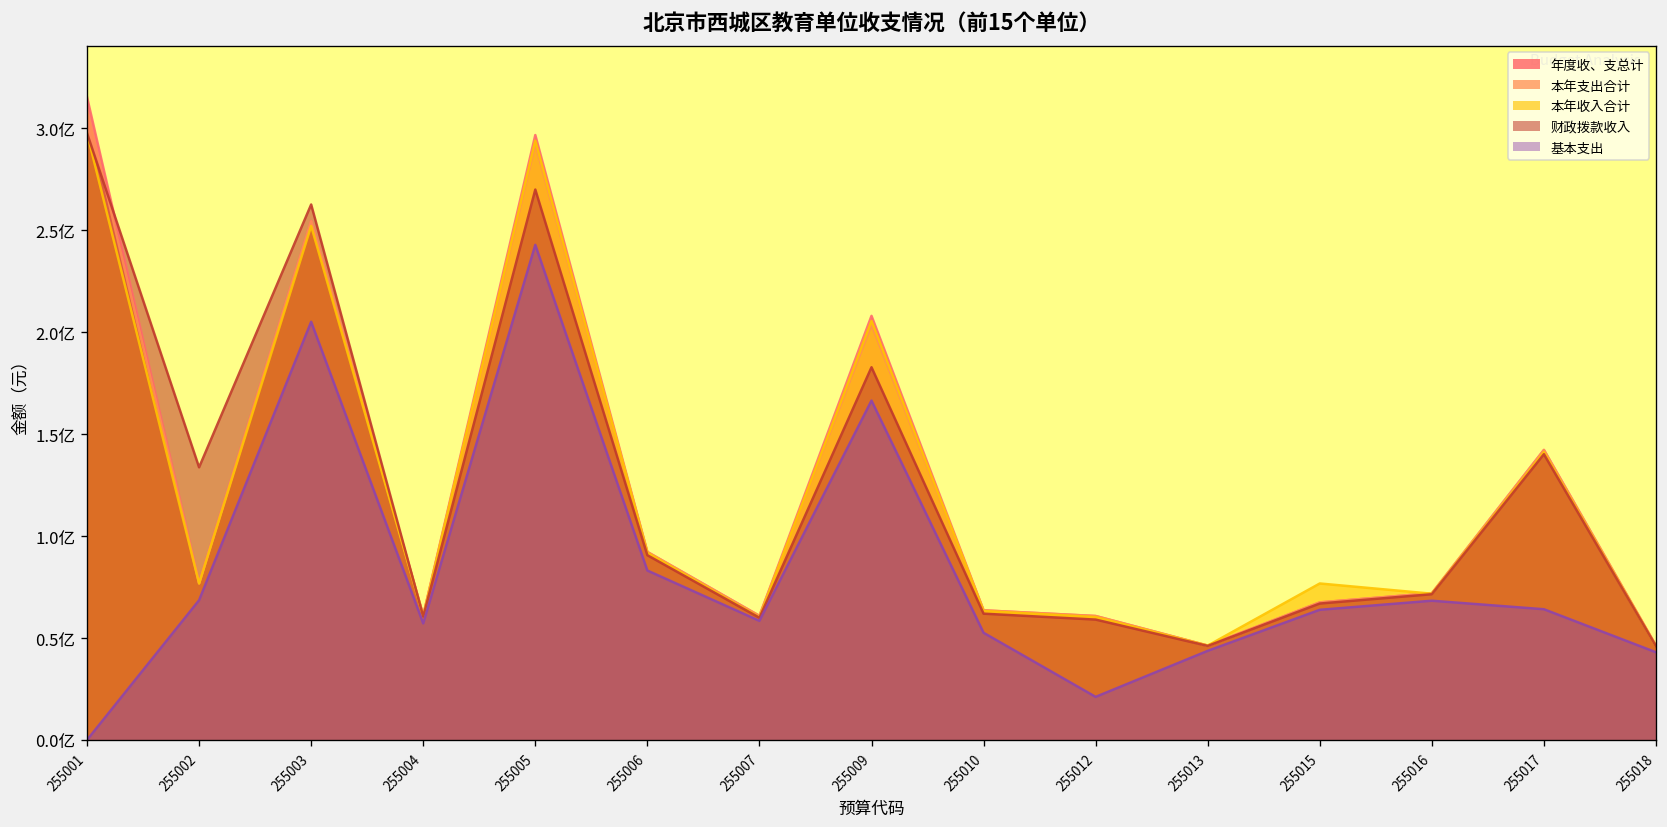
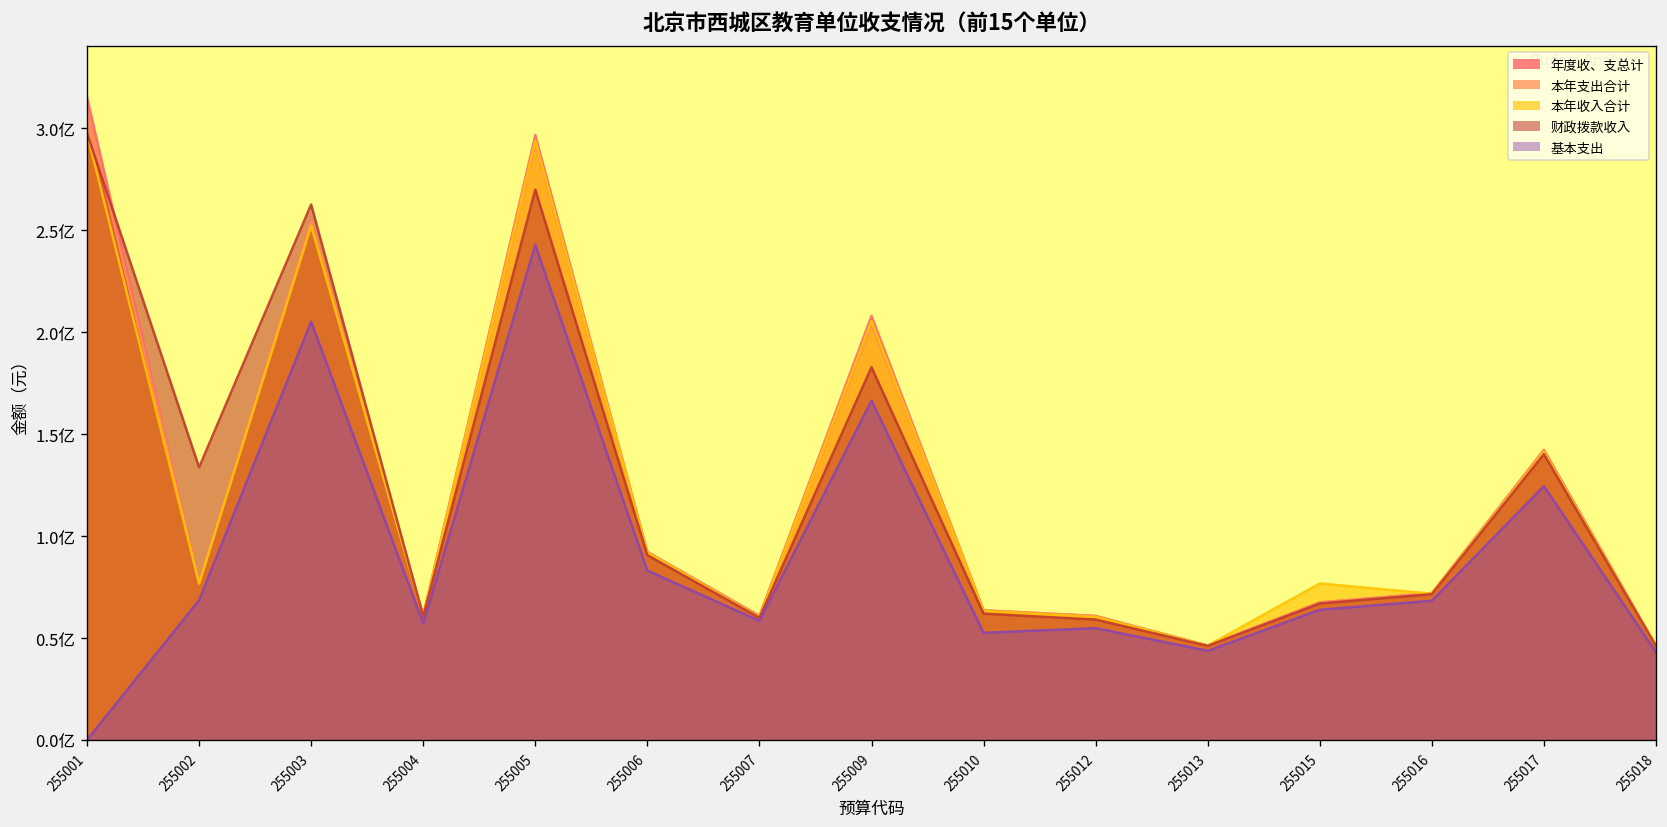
基本支出, 255012: 0.21亿 -> 0.55亿
基本支出, 255017: 0.64亿 -> 1.24亿
